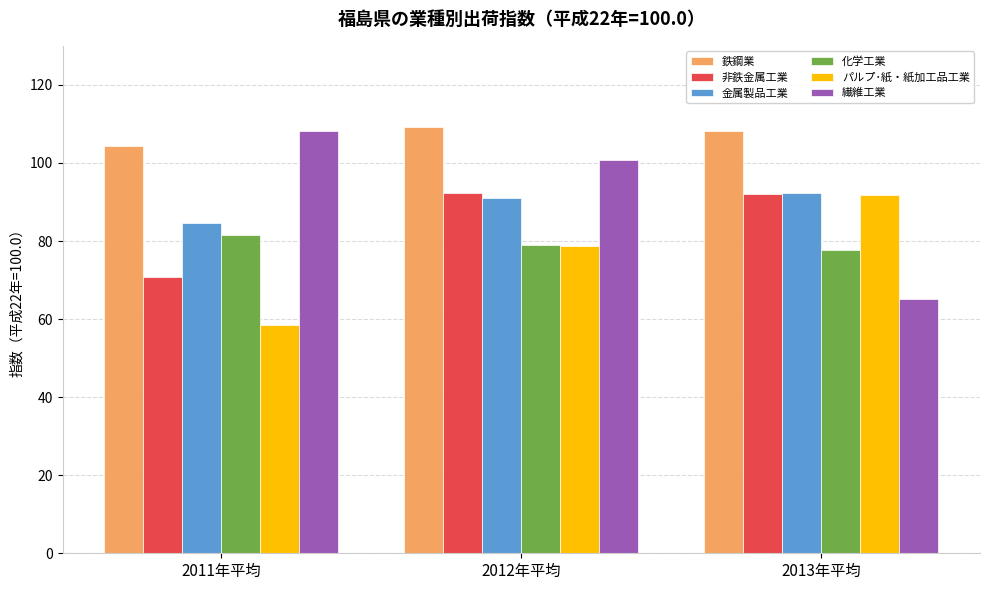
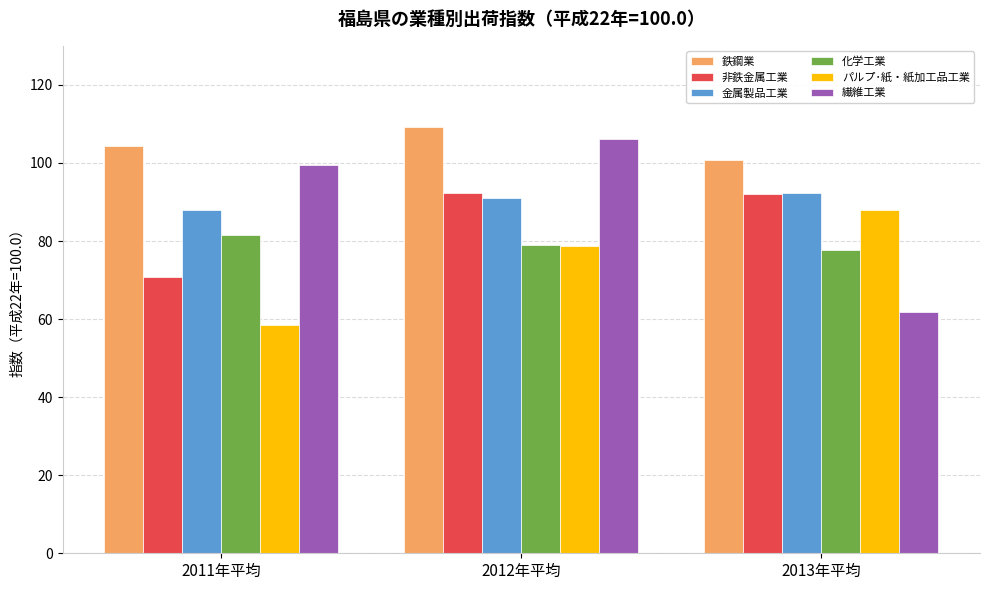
金属製品工業, 2011年平均: 85 -> 88
繊維工業, 2011年平均: 108 -> 99
繊維工業, 2012年平均: 101 -> 106
鉄鋼業, 2013年平均: 108 -> 101
パルプ･紙・紙加工品工業, 2013年平均: 92 -> 88
繊維工業, 2013年平均: 65 -> 62
